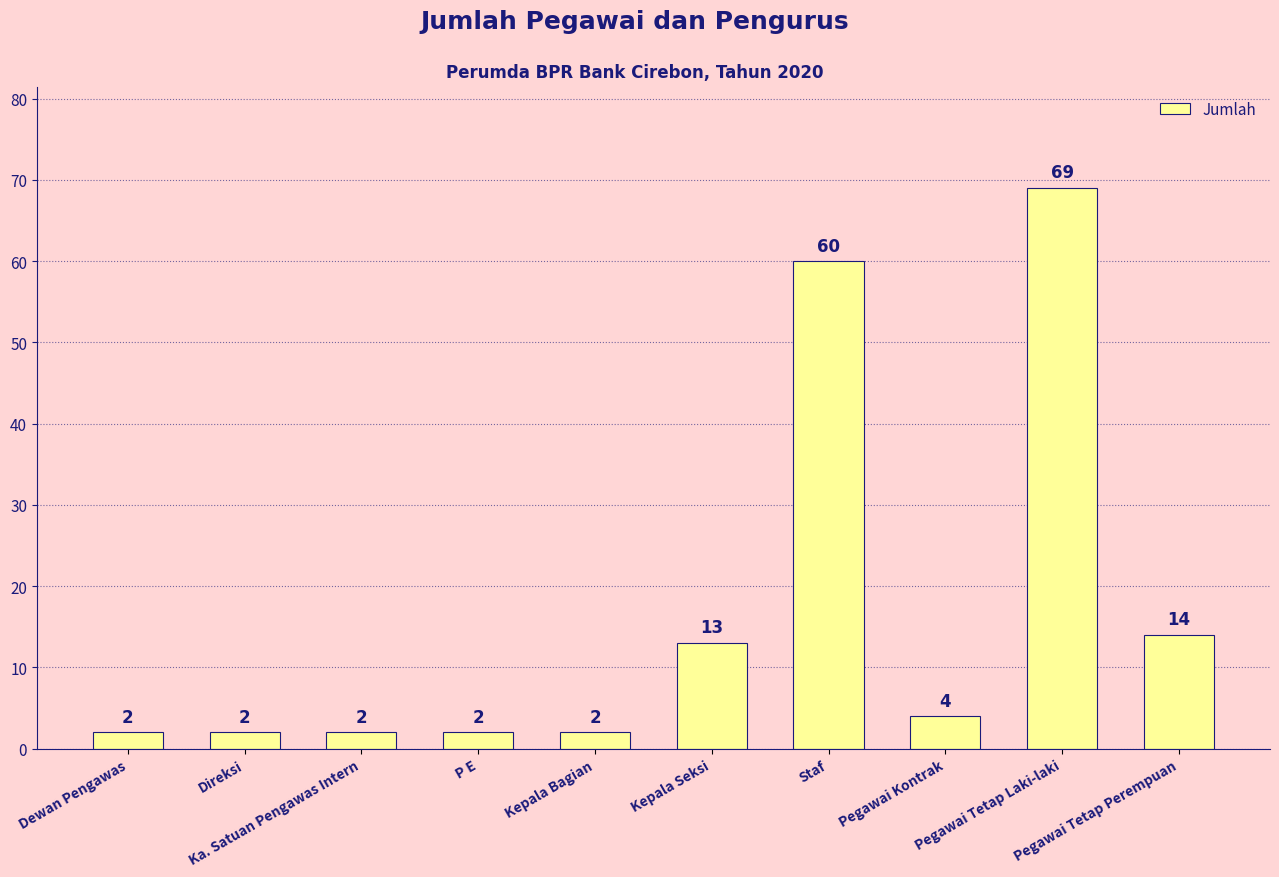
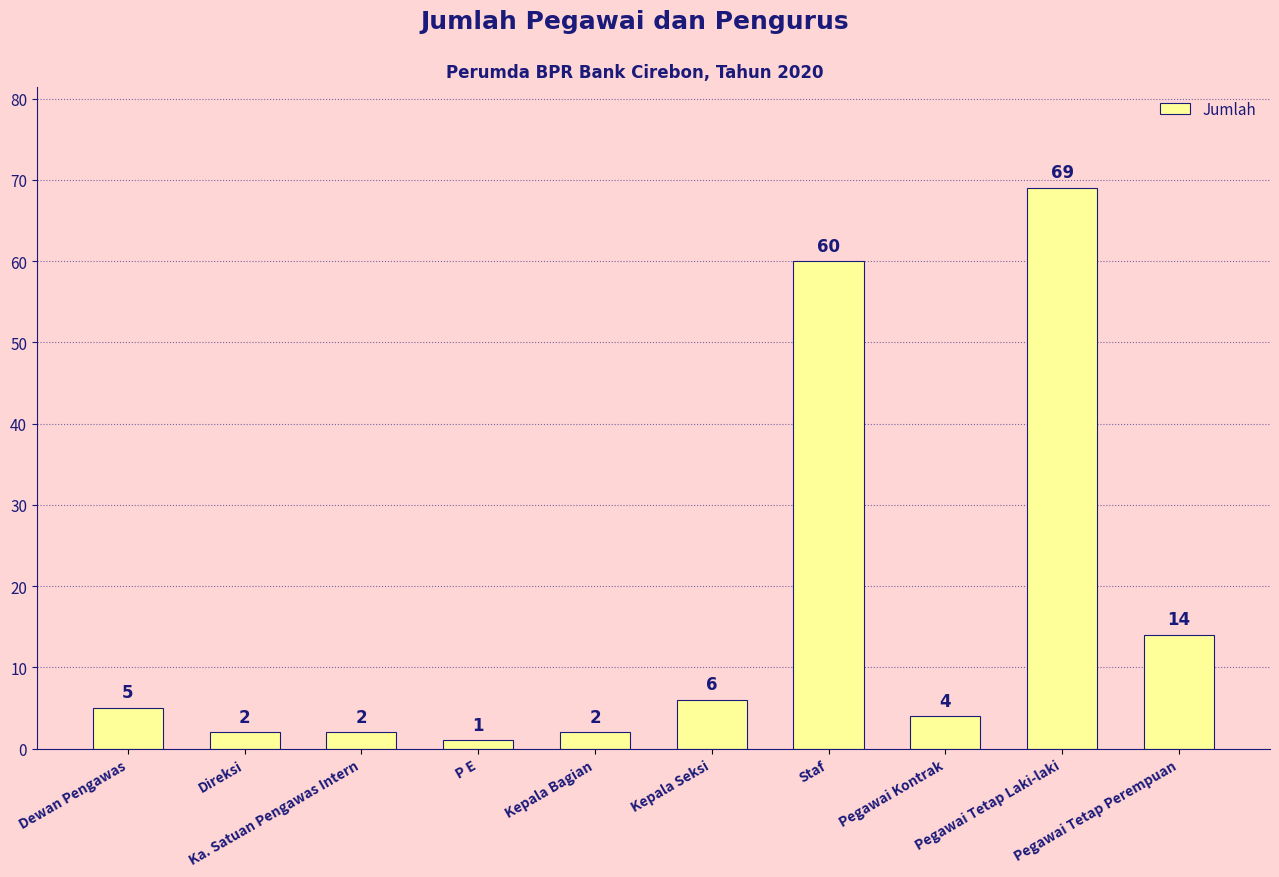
Dewan Pengawas: 2 -> 5
P E: 2 -> 1
Kepala Seksi: 13 -> 6
